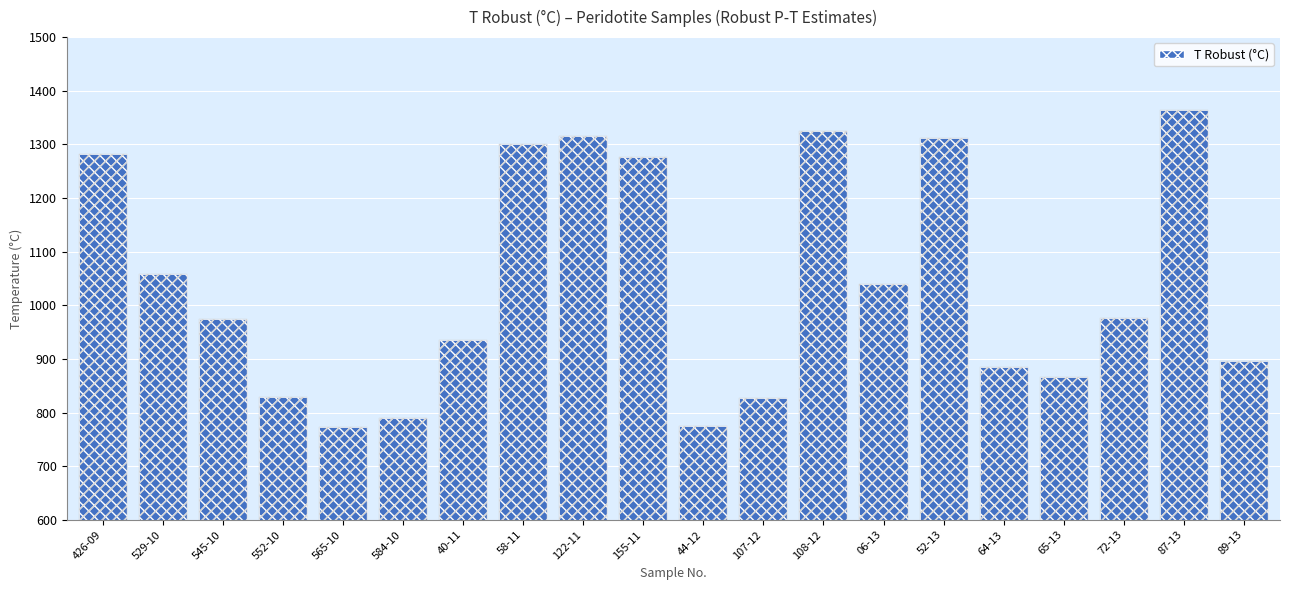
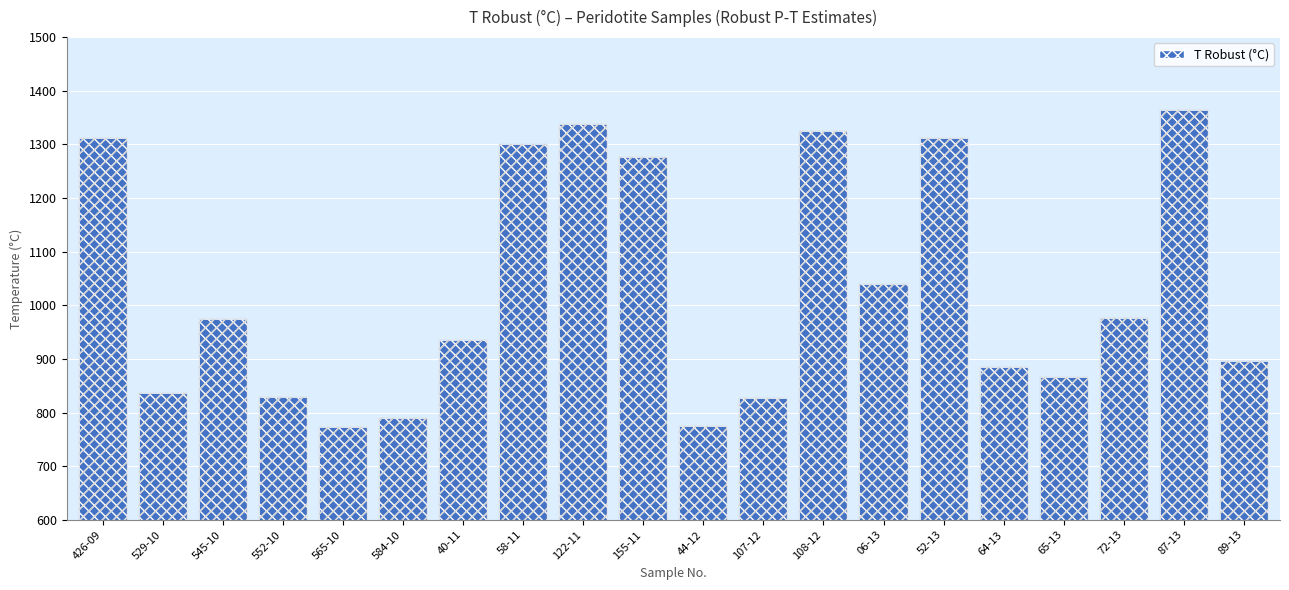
426-09: 1280 -> 1310
529-10: 1060 -> 840
122-11: 1320 -> 1340
